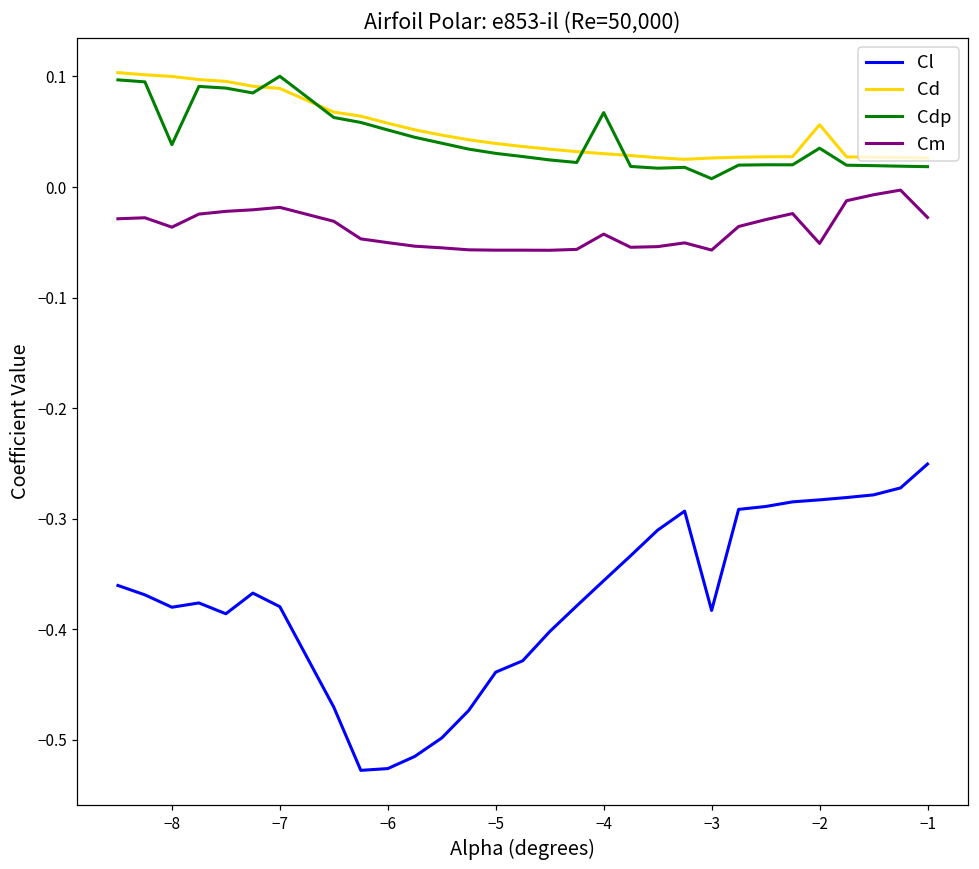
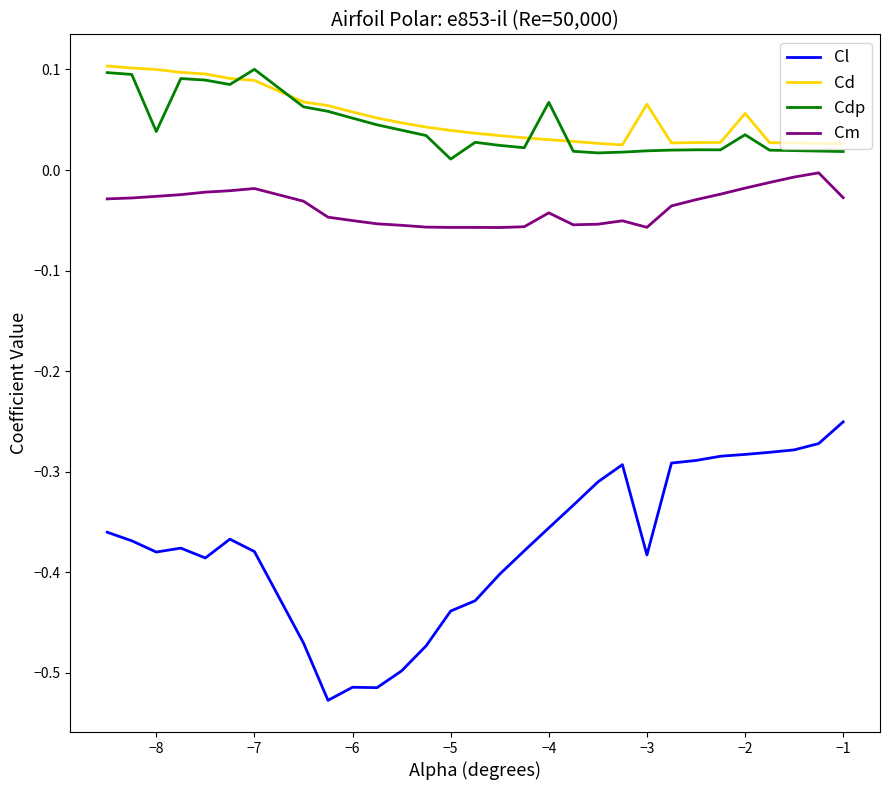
Cm, −8: -0.036 -> -0.026
Cl, −6: -0.526 -> -0.515
Cdp, −5: 0.030 -> 0.011
Cd, −3: 0.026 -> 0.065
Cdp, −3: 0.008 -> 0.019
Cm, −2: -0.051 -> -0.018
